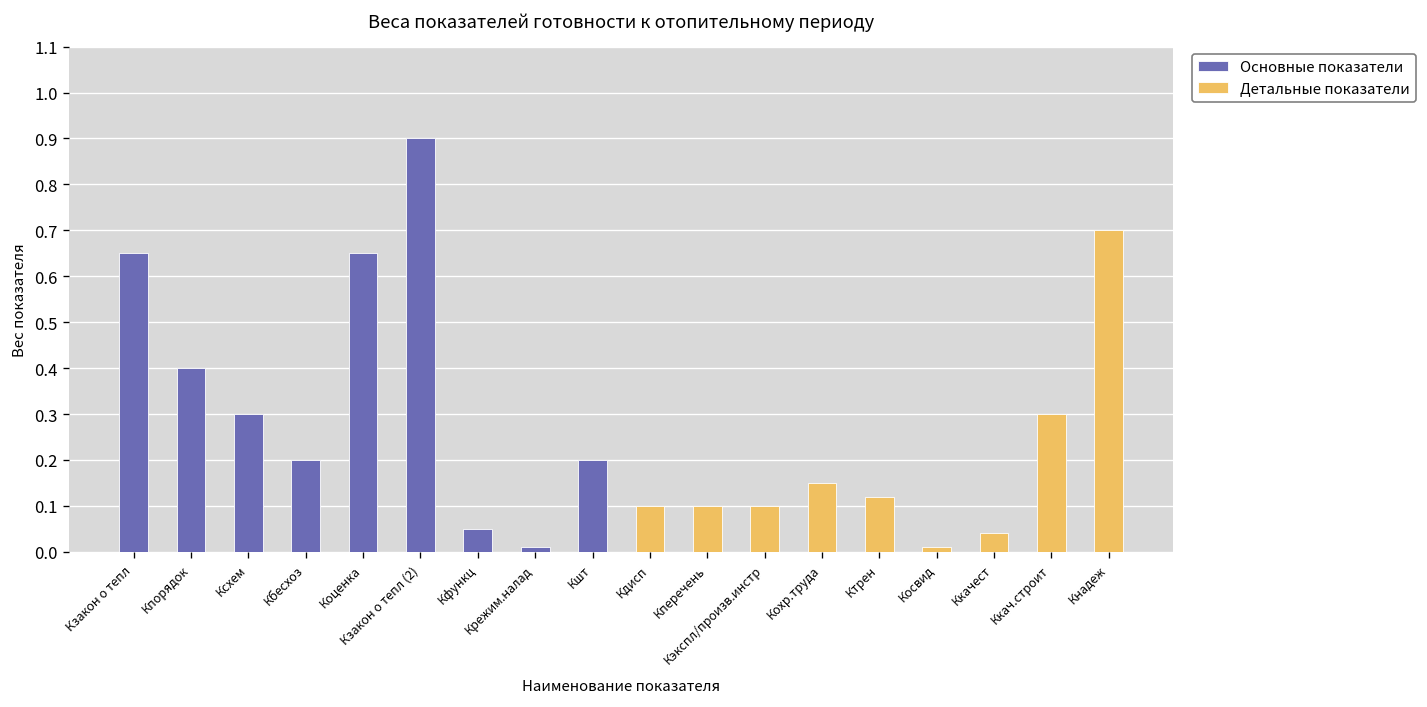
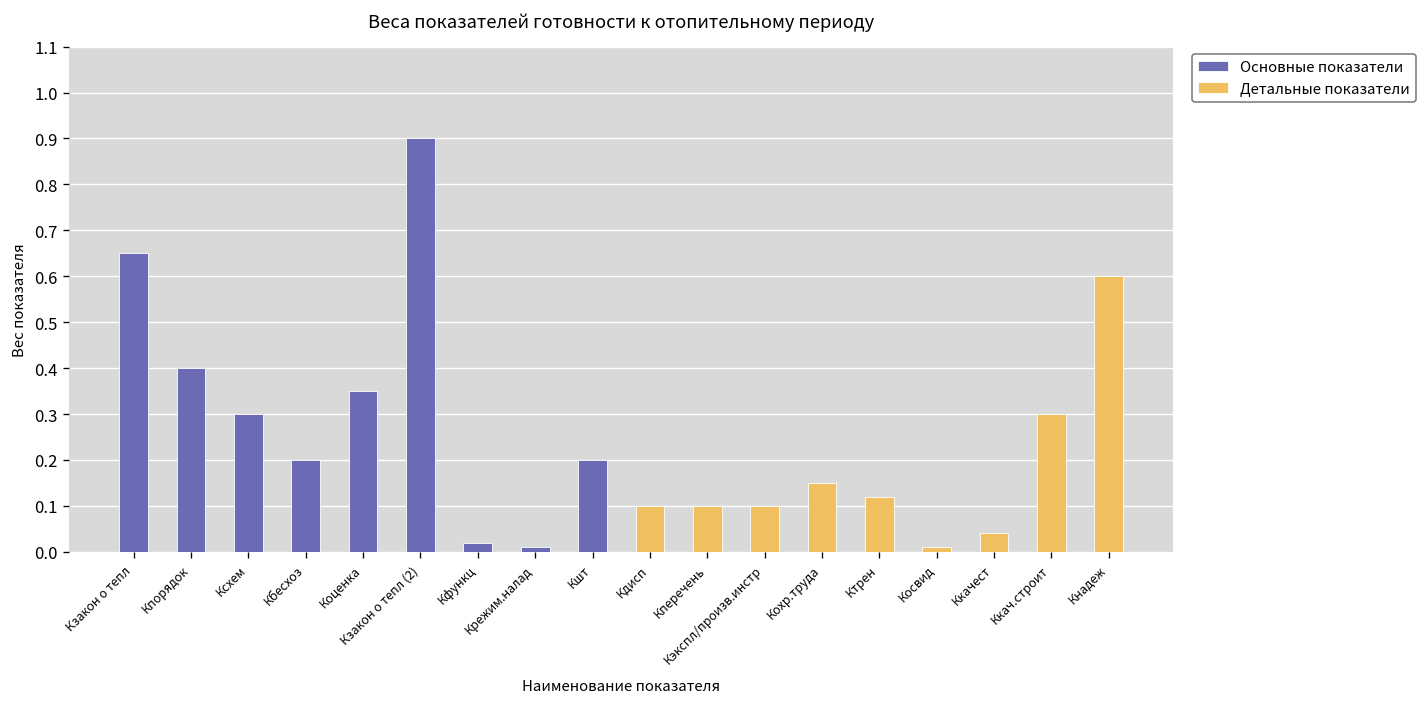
Основные показатели, Коценка: 0.65 -> 0.35
Основные показатели, Кфункц: 0.05 -> 0.02
Детальные показатели, Кнадеж: 0.7 -> 0.6
